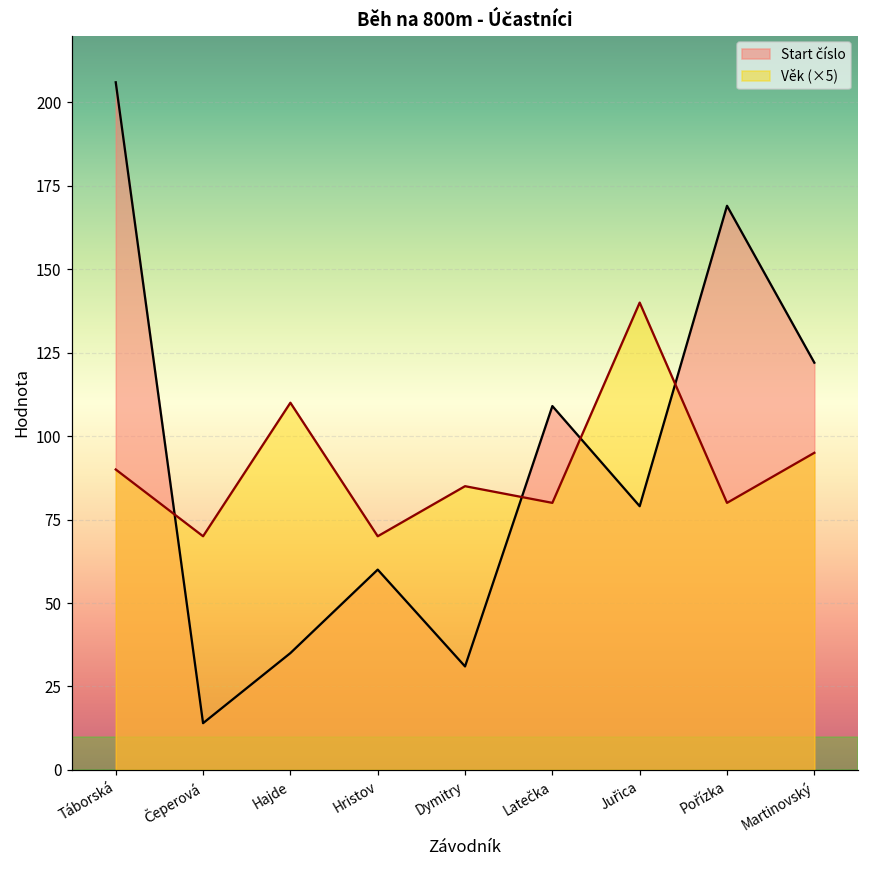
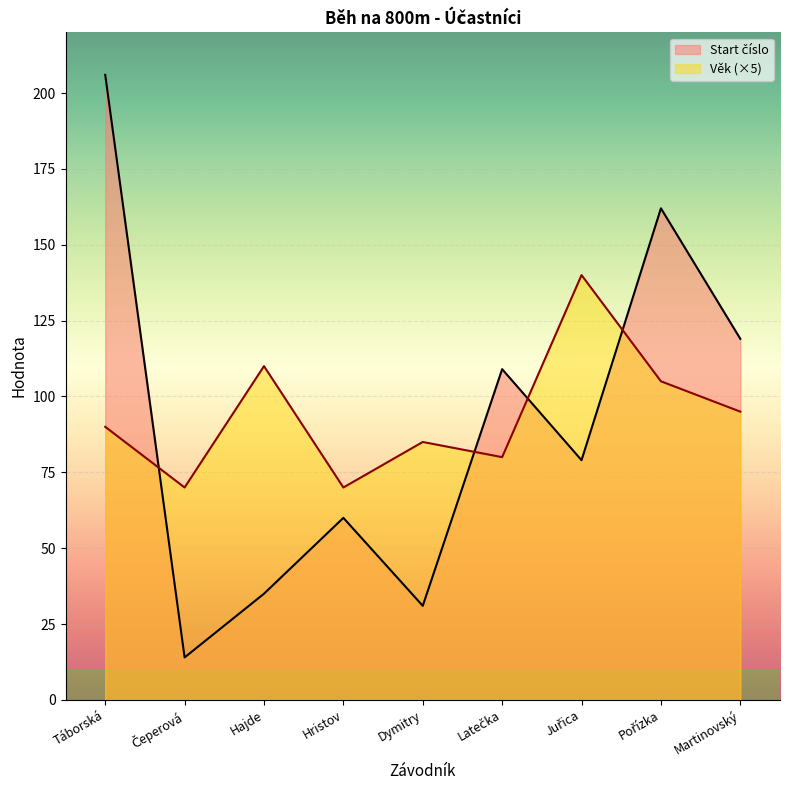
Start číslo, Pořízka: 169 -> 162
Věk (×5), Pořízka: 80 -> 105
Start číslo, Martinovský: 122 -> 119
